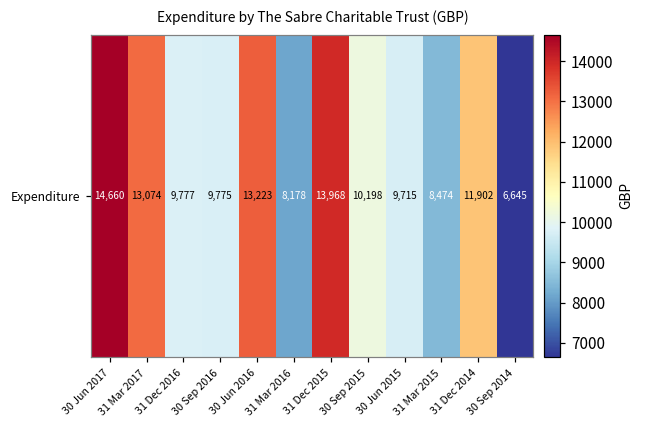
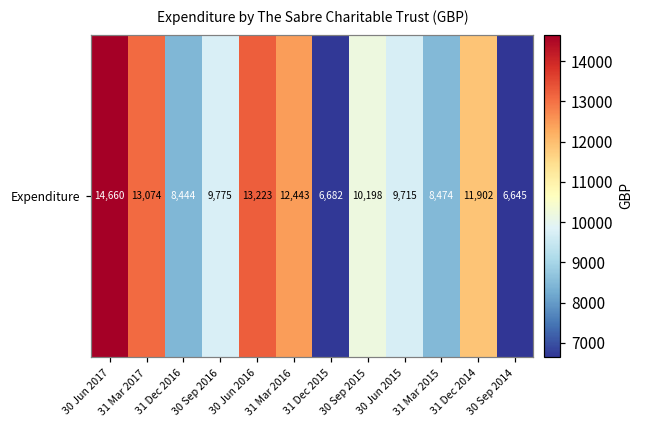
Expenditure, 31 Dec 2016: 9,777 -> 8,444
Expenditure, 31 Mar 2016: 8,178 -> 12,443
Expenditure, 31 Dec 2015: 13,968 -> 6,682
